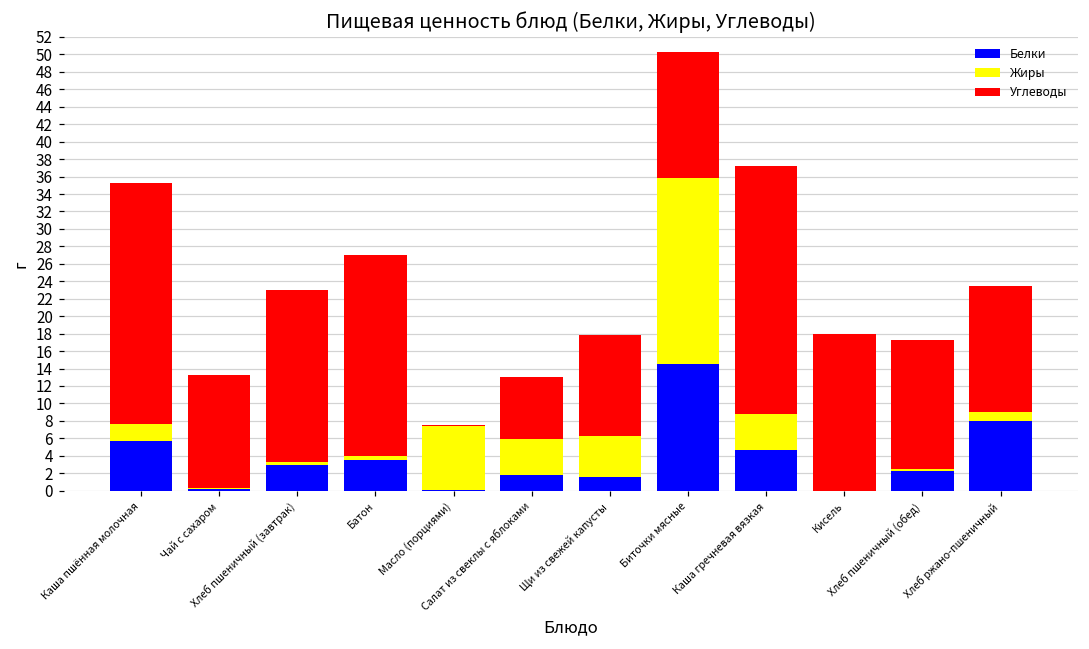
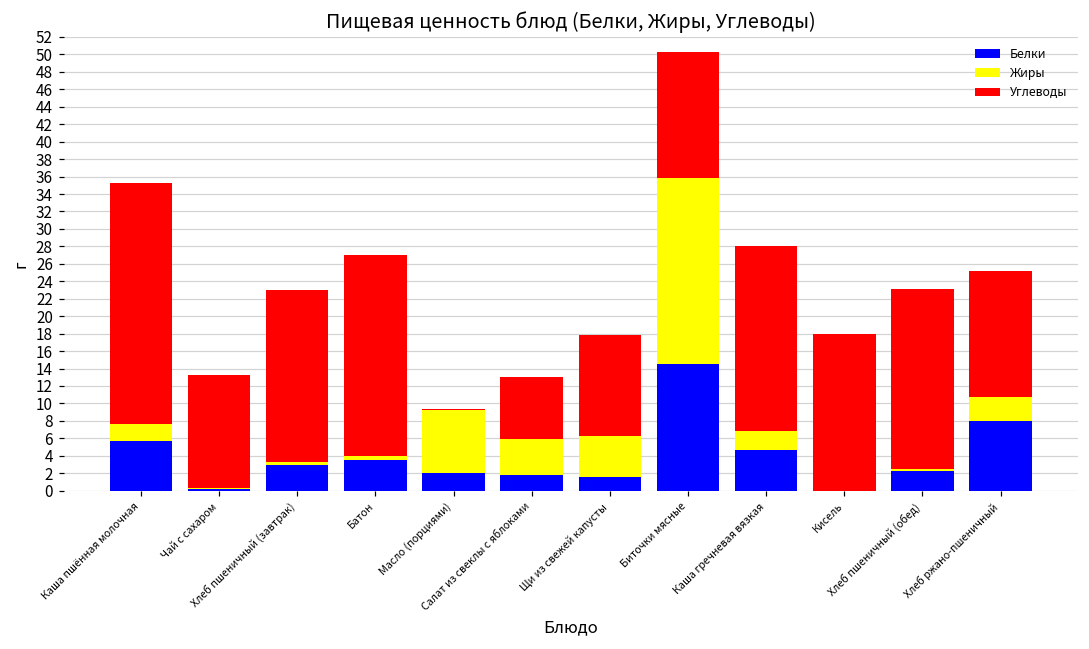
Белки, Масло (порциями): 0 -> 2
Жиры, Каша гречневая вязкая: 4 -> 2
Углеводы, Каша гречневая вязкая: 28 -> 21
Углеводы, Хлеб пшеничный (обед): 15 -> 21
Жиры, Хлеб ржано-пшеничный: 1 -> 3
